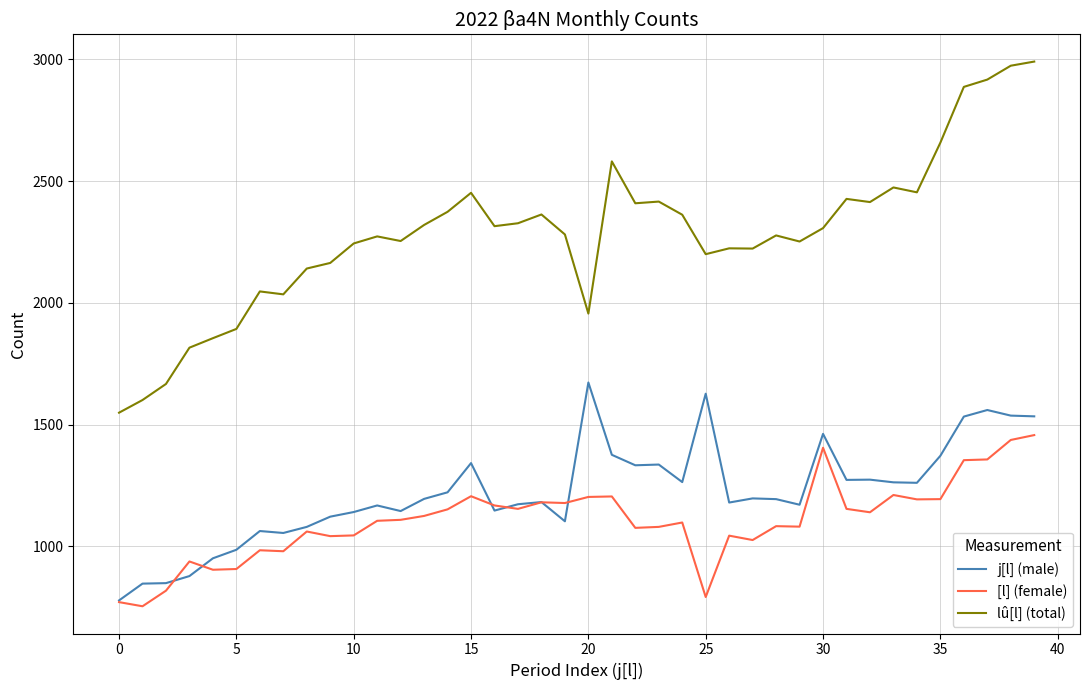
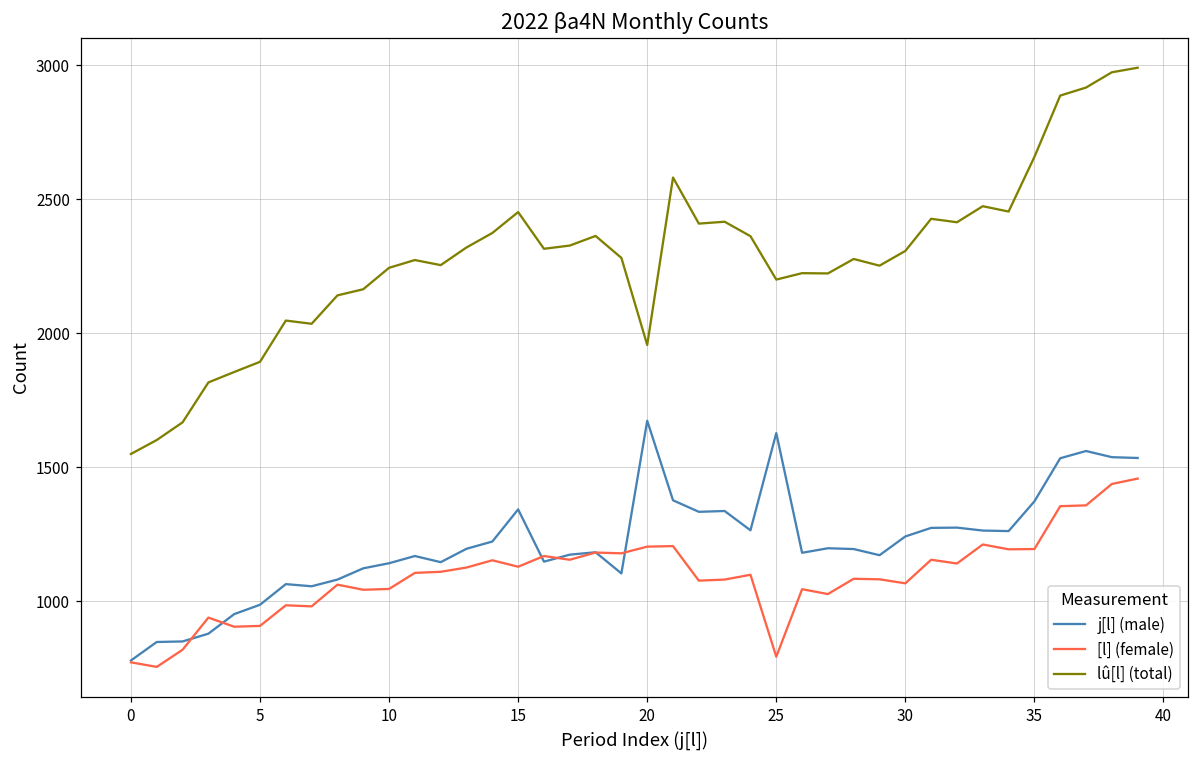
[l] (female), 15: 1210 -> 1130
j[l] (male), 30: 1460 -> 1240
[l] (female), 30: 1410 -> 1070
